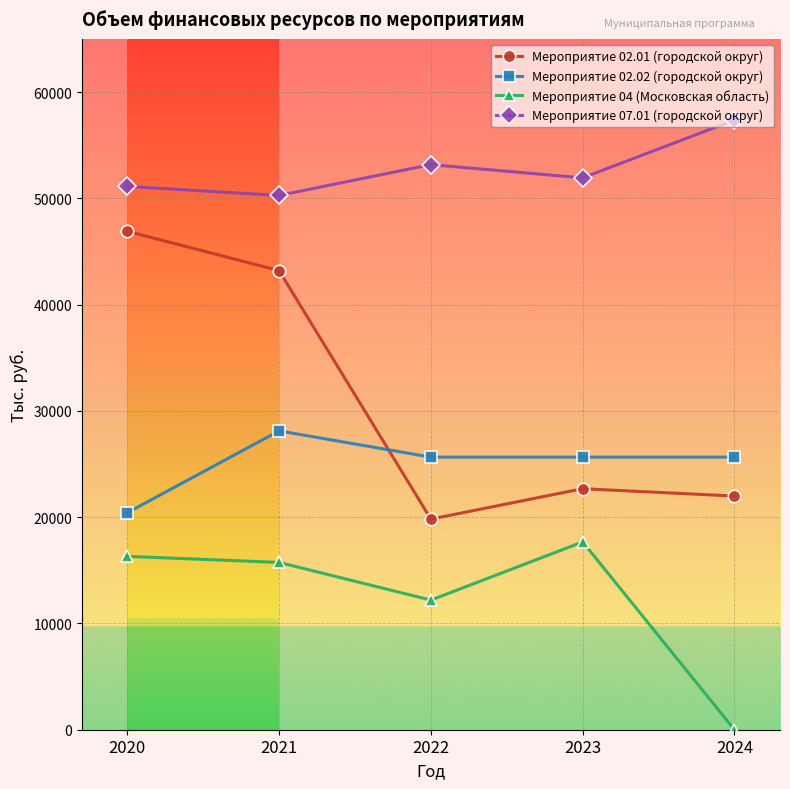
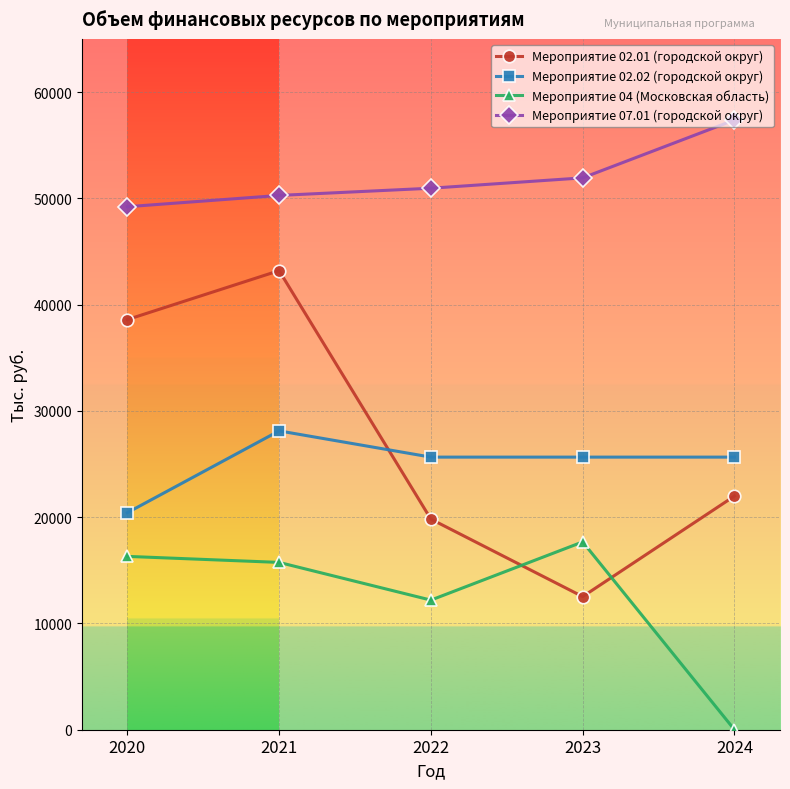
Мероприятие 02.01 (городской округ), 2020: 46900 -> 38600
Мероприятие 07.01 (городской округ), 2020: 51100 -> 49200
Мероприятие 07.01 (городской округ), 2022: 53200 -> 50900
Мероприятие 02.01 (городской округ), 2023: 22700 -> 12500
